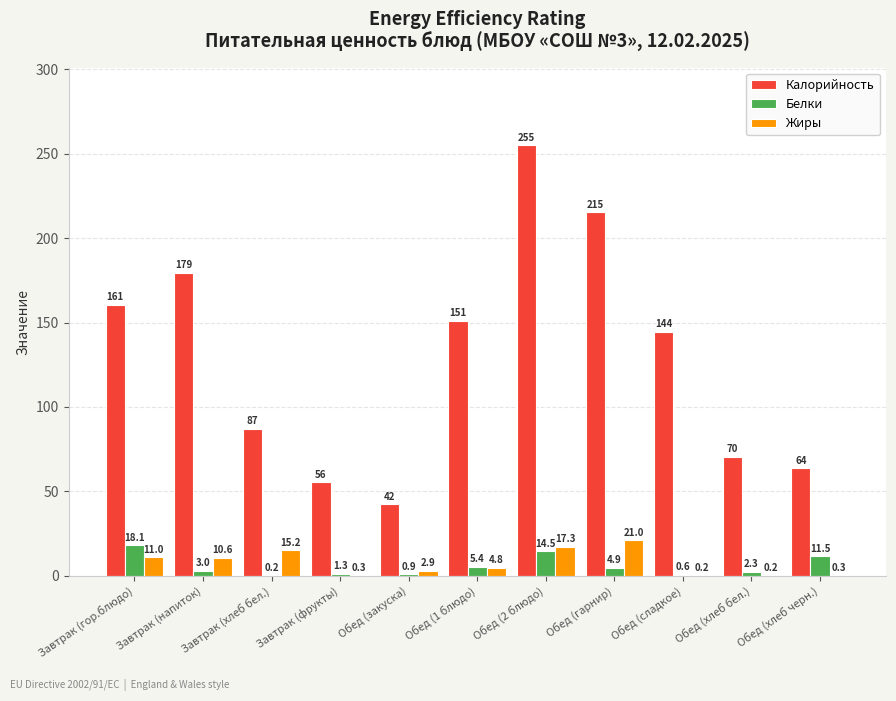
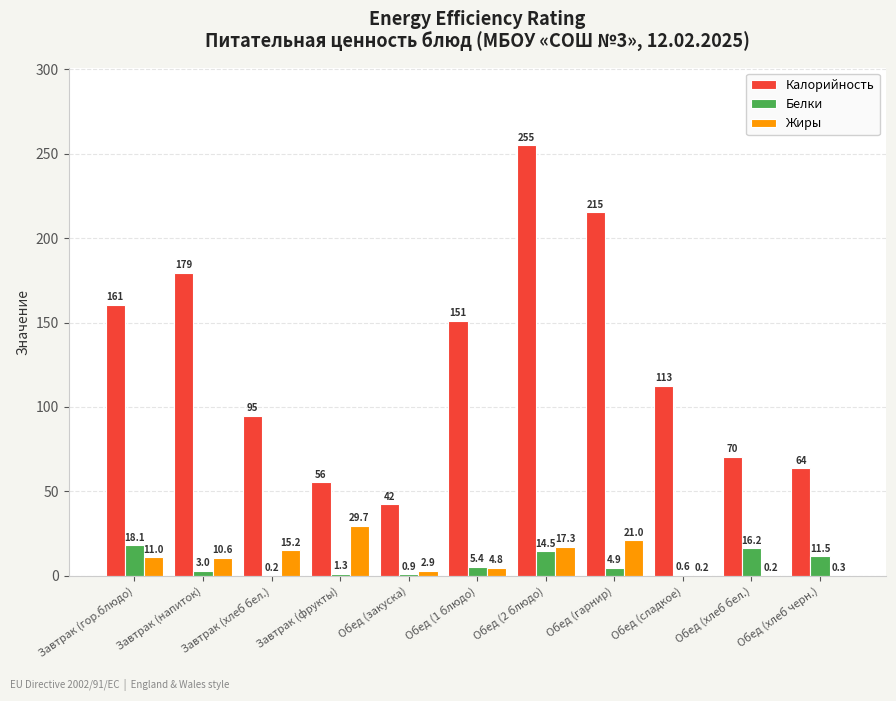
Калорийность, Завтрак (хлеб бел.): 87 -> 95
Жиры, Завтрак (фрукты): 0.3 -> 29.7
Калорийность, Обед (сладкое): 144 -> 113
Белки, Обед (хлеб бел.): 2.3 -> 16.2
